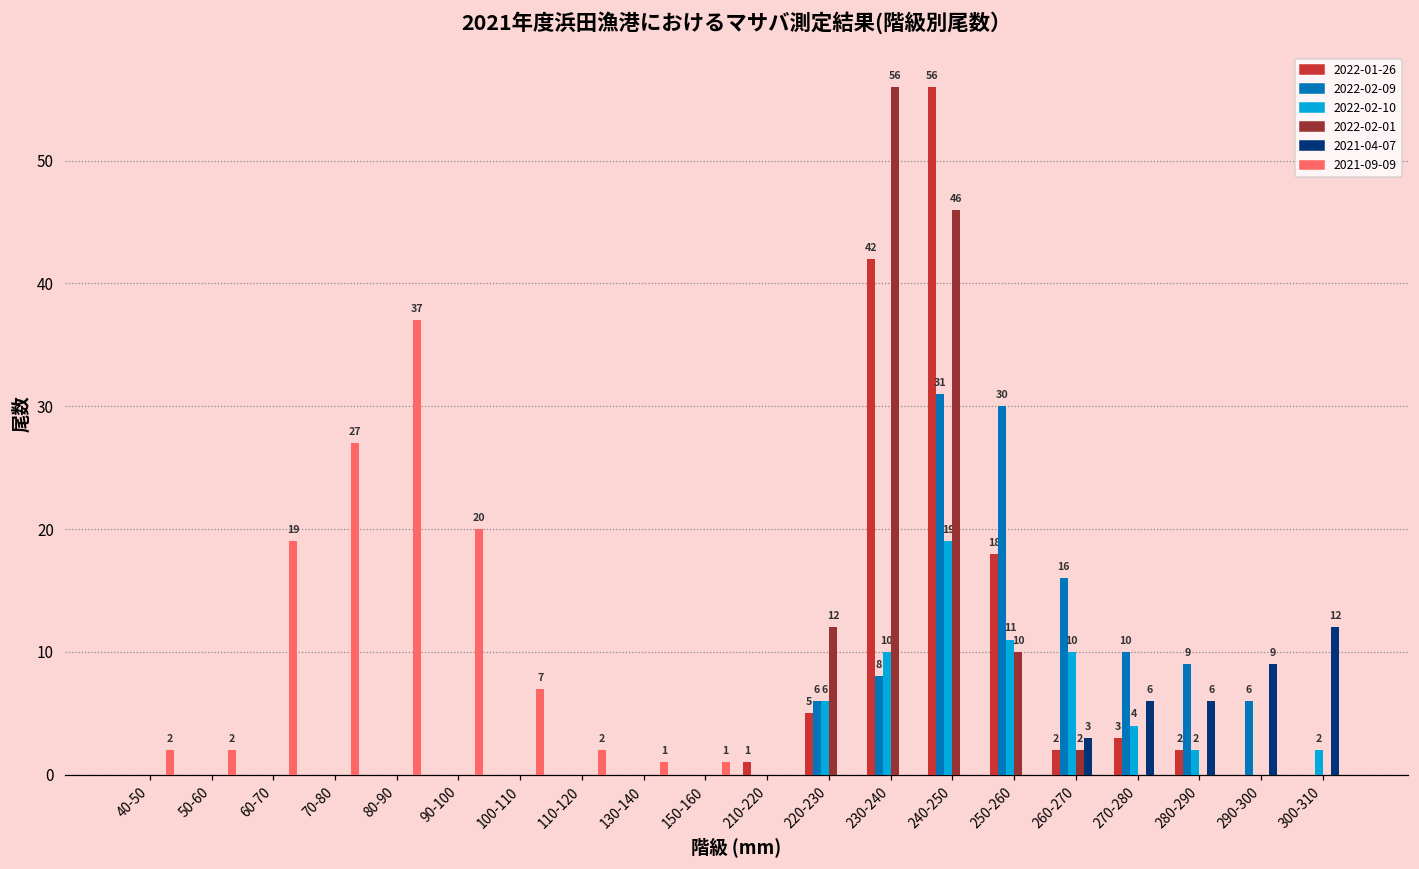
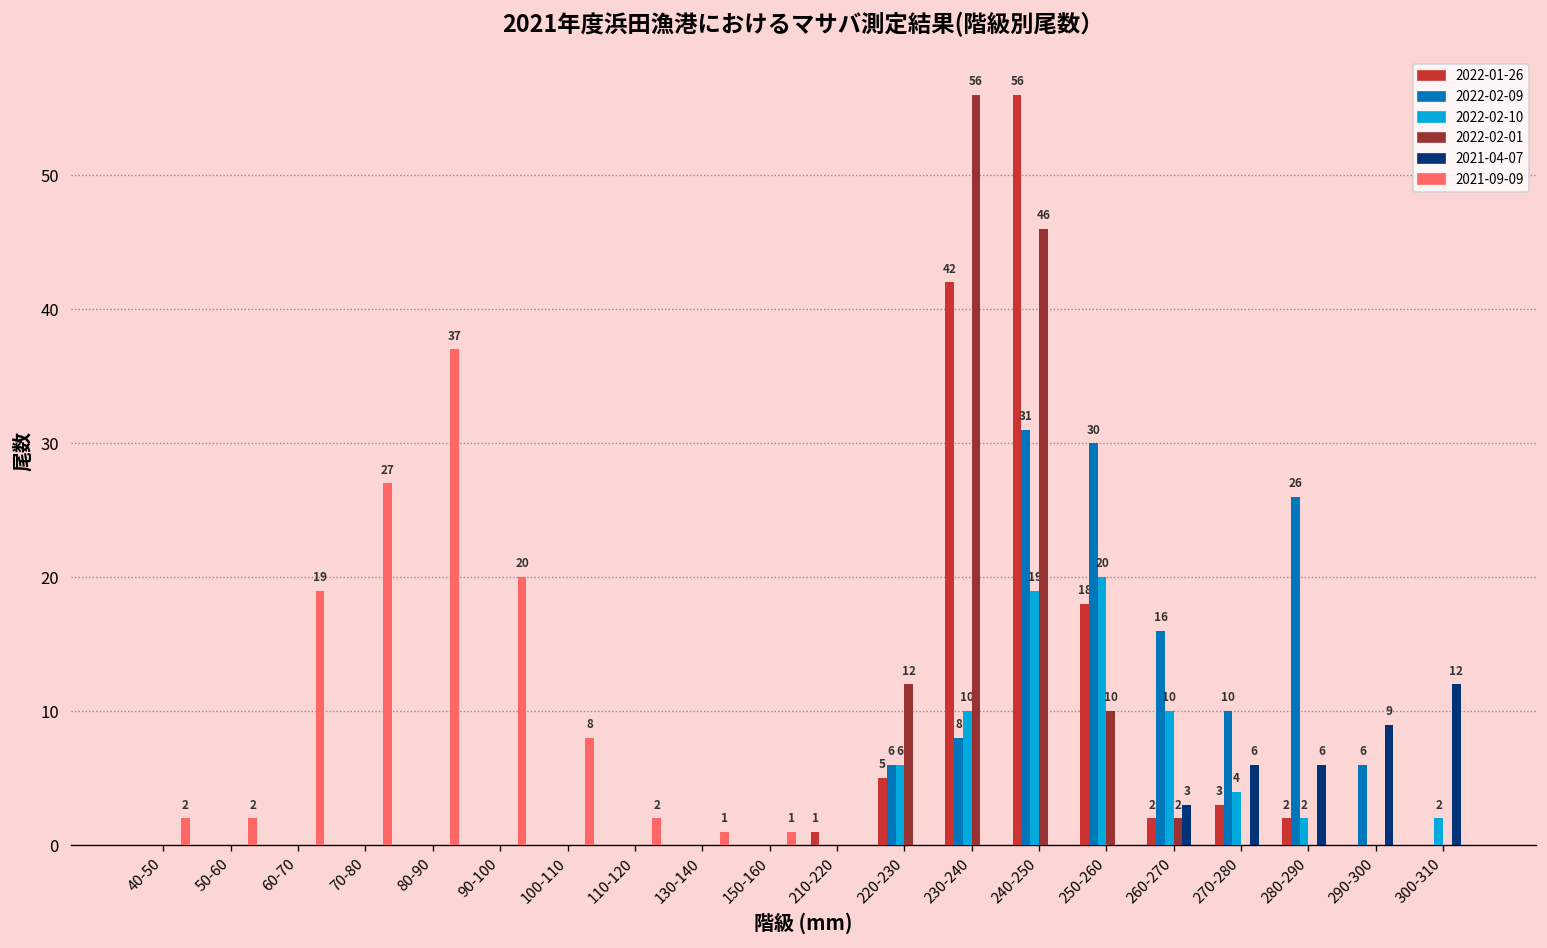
2021-09-09, 100-110: 7 -> 8
2022-02-10, 250-260: 11 -> 20
2022-02-09, 280-290: 9 -> 26
